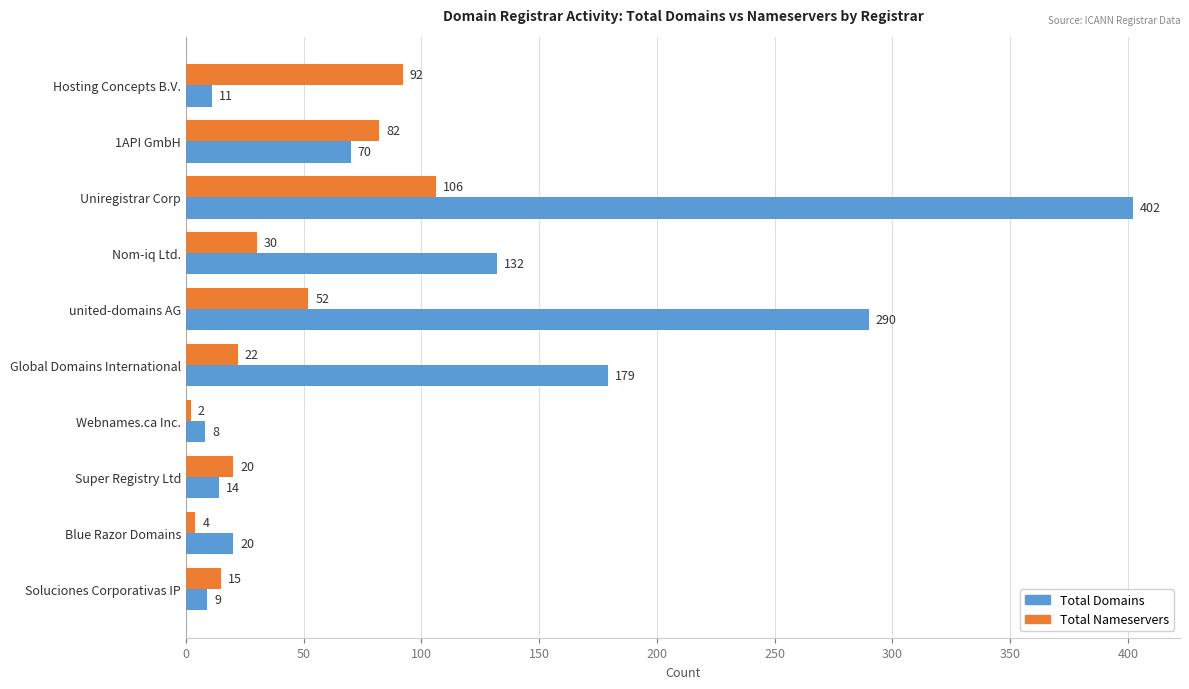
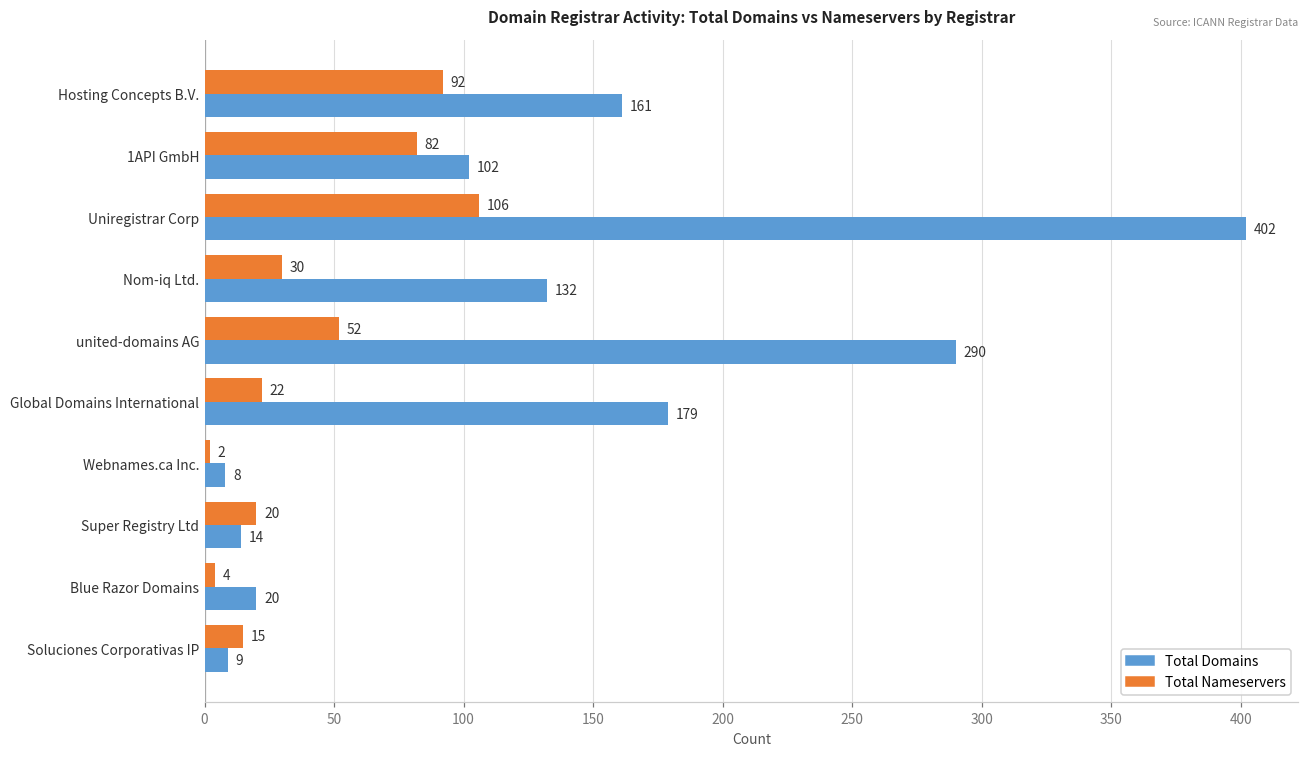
Total Domains, Hosting Concepts B.V.: 11 -> 161
Total Domains, 1API GmbH: 70 -> 102
